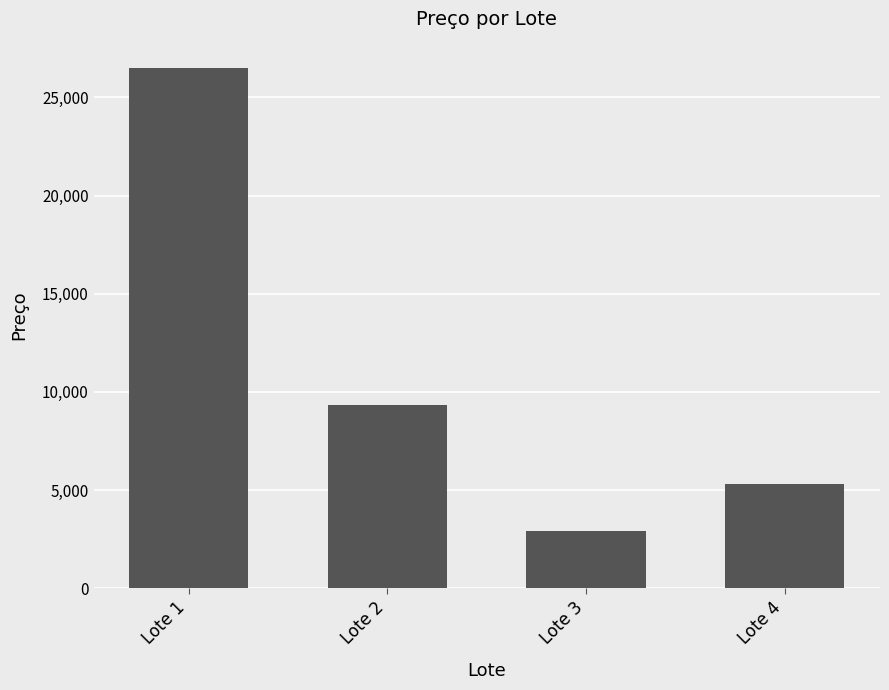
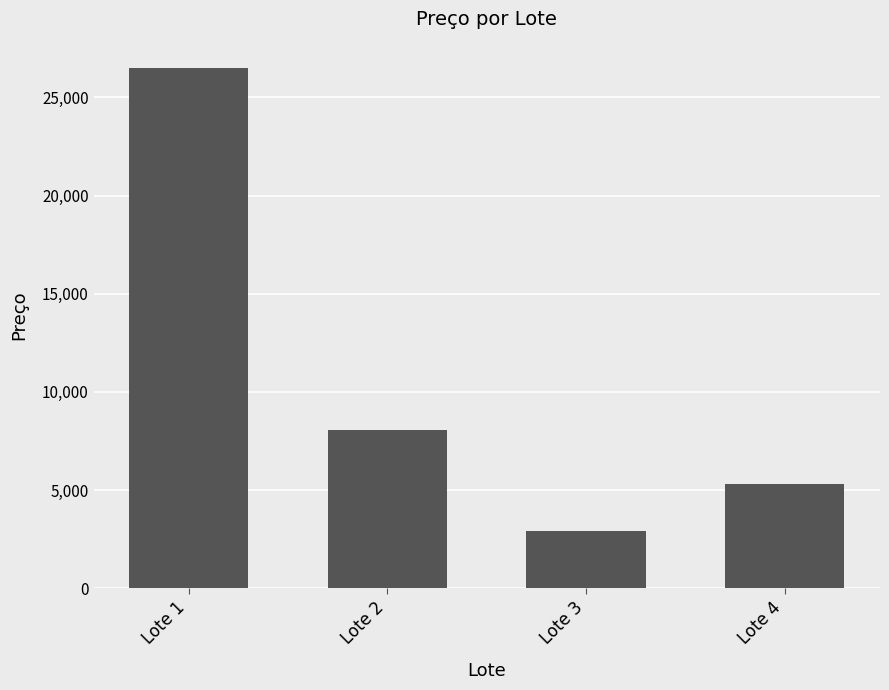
Lote 2: 9,300 -> 8,100
